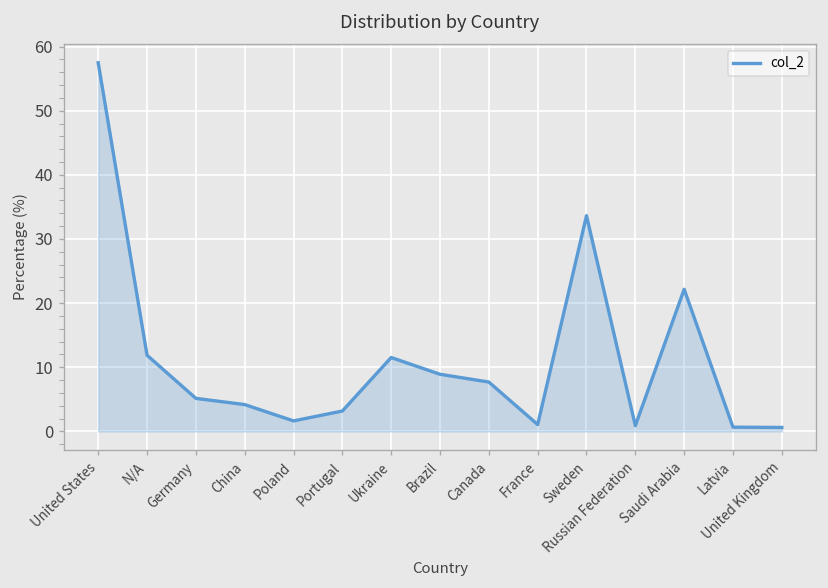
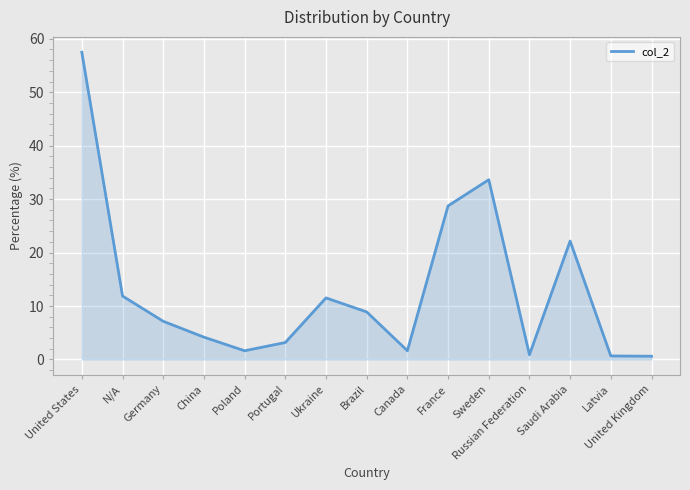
Germany: 5 -> 7
Canada: 8 -> 2
France: 1 -> 29
